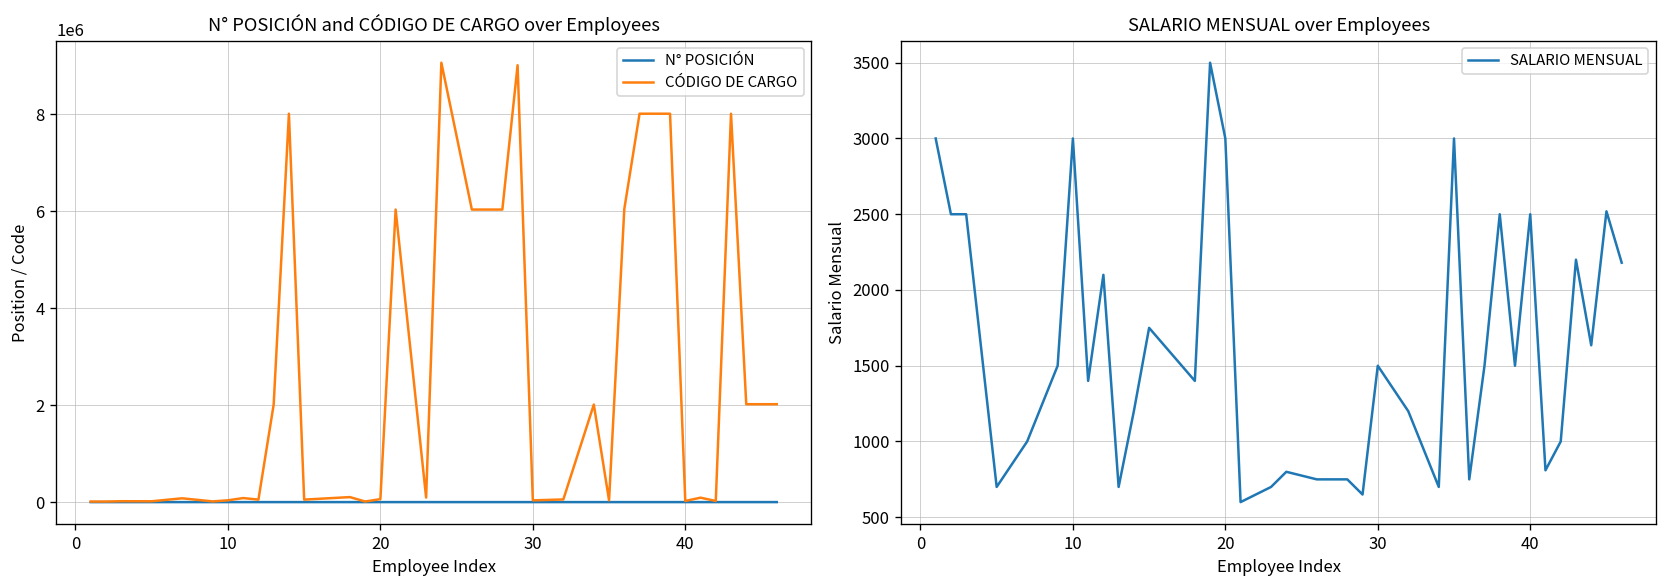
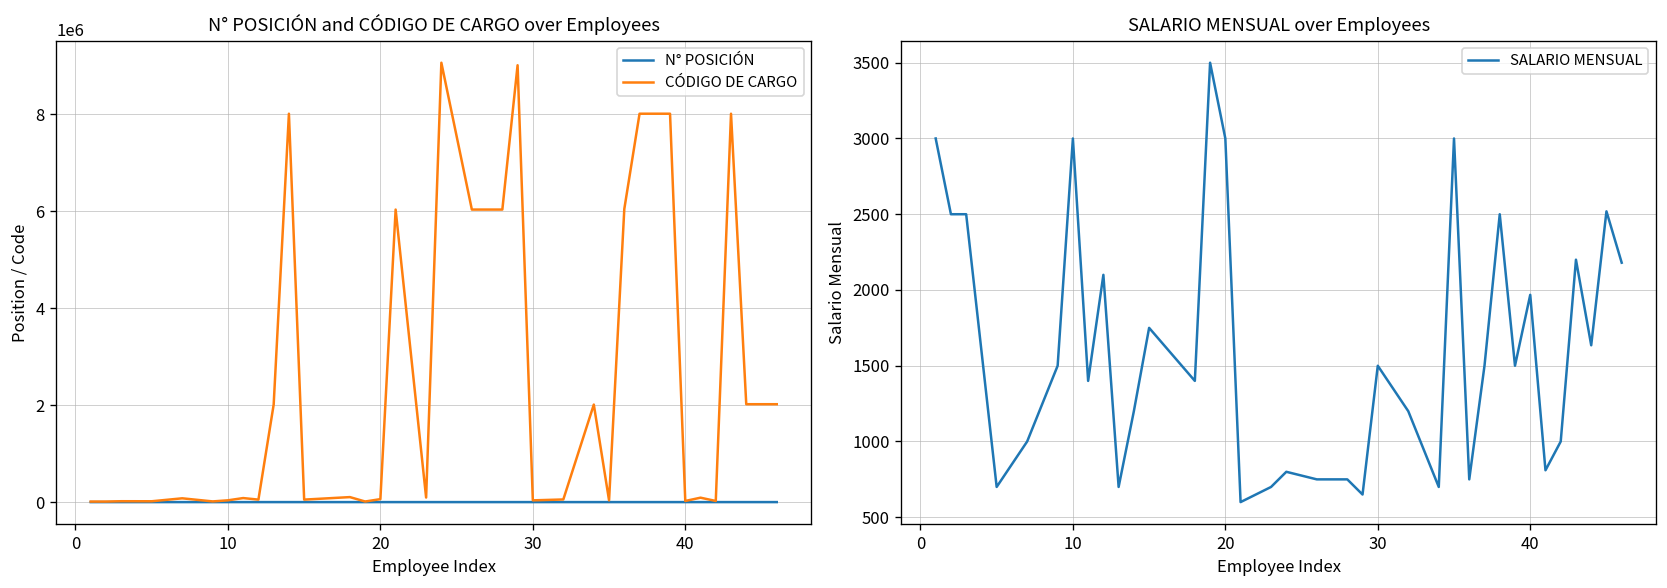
SALARIO MENSUAL over Employees, 40: 2500 -> 1970
